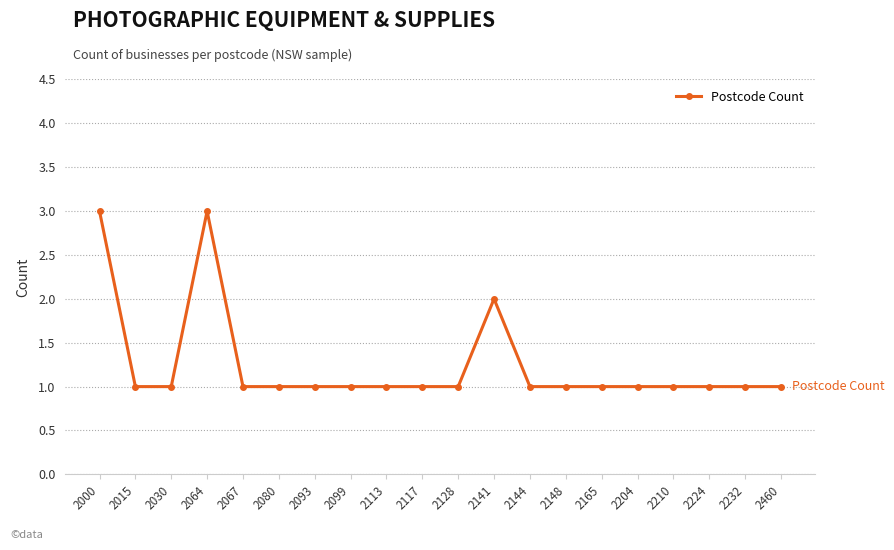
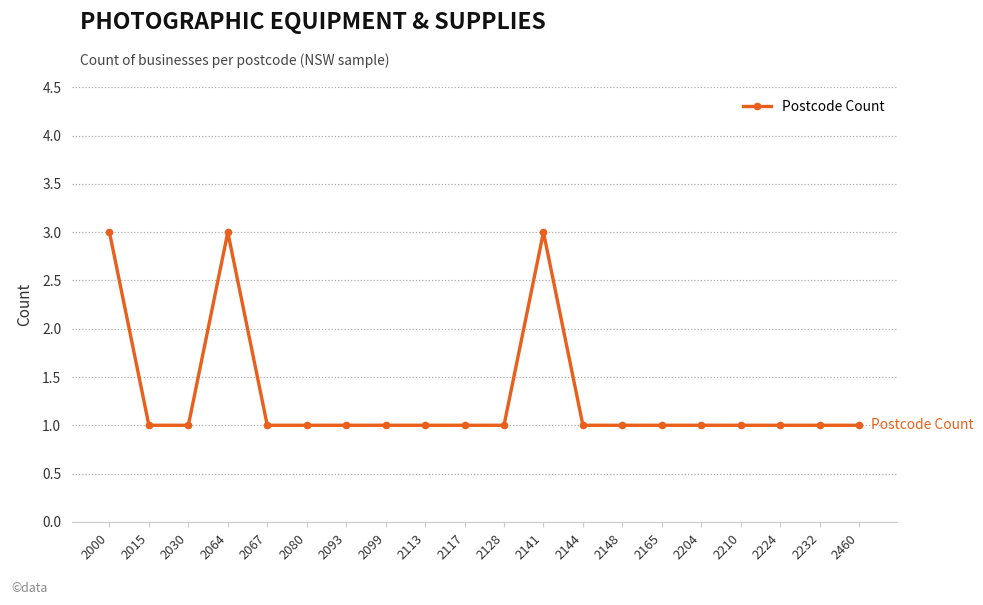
2141: 2 -> 3
